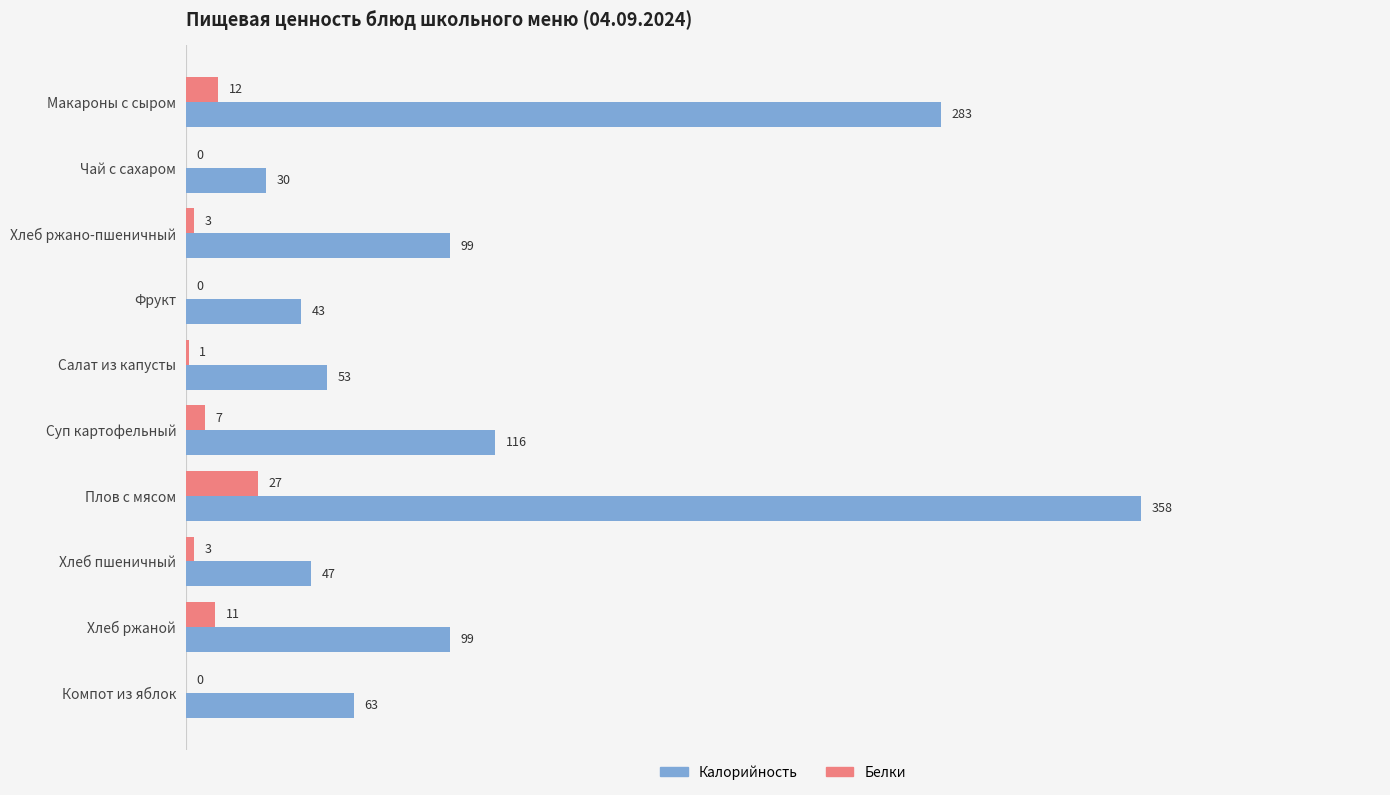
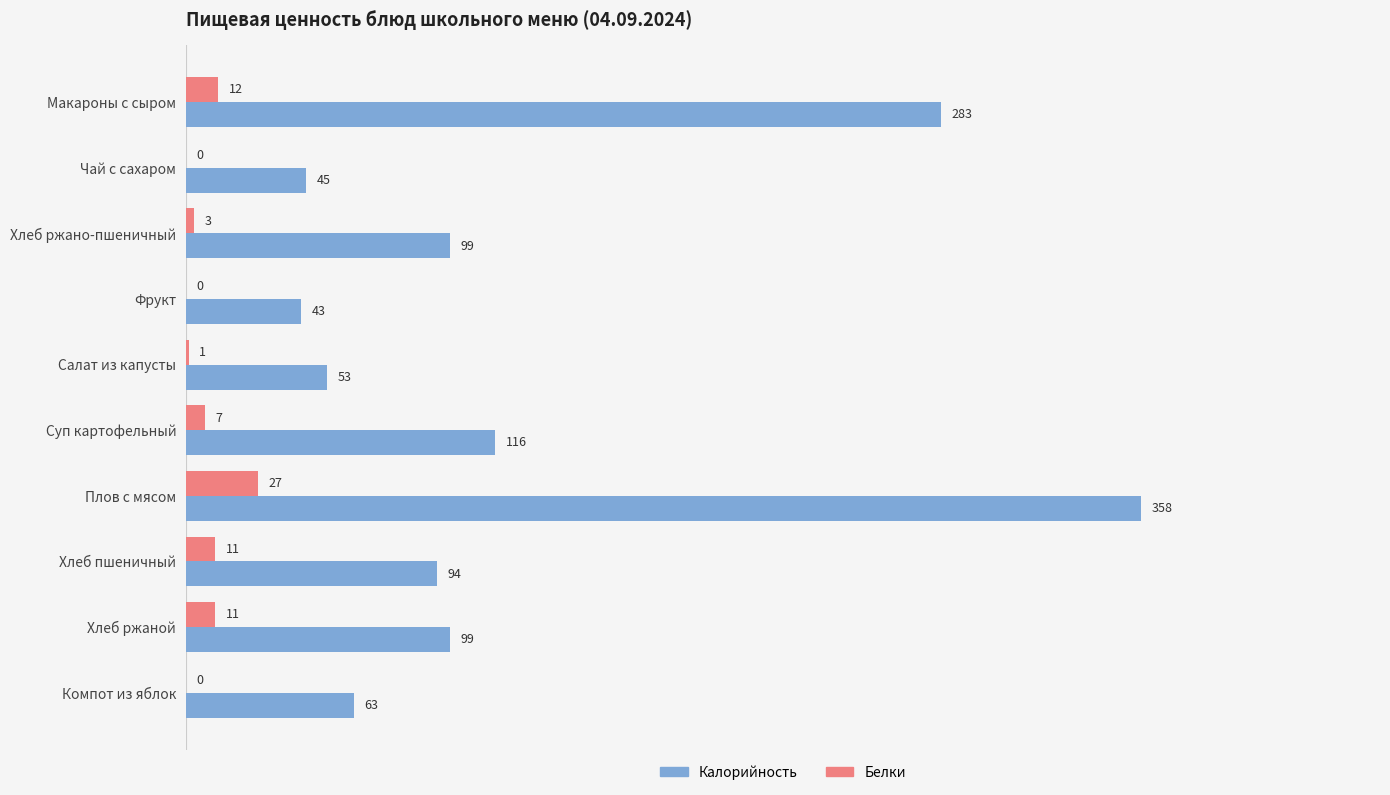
Калорийность, Чай с сахаром: 30 -> 45
Белки, Хлеб пшеничный: 3 -> 11
Калорийность, Хлеб пшеничный: 47 -> 94
